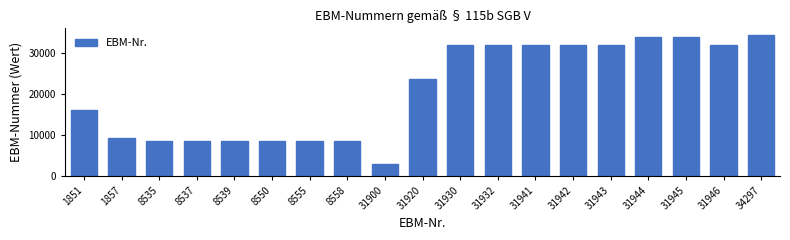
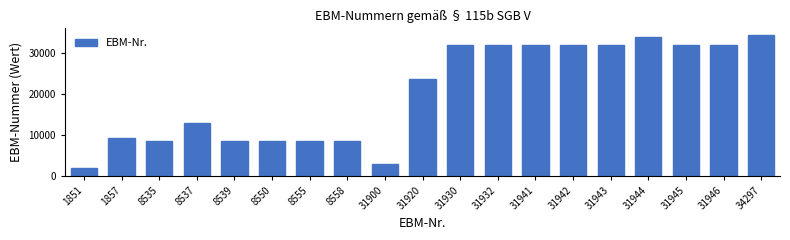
1851: 16000 -> 2000
8537: 9000 -> 13000
31945: 34000 -> 32000
